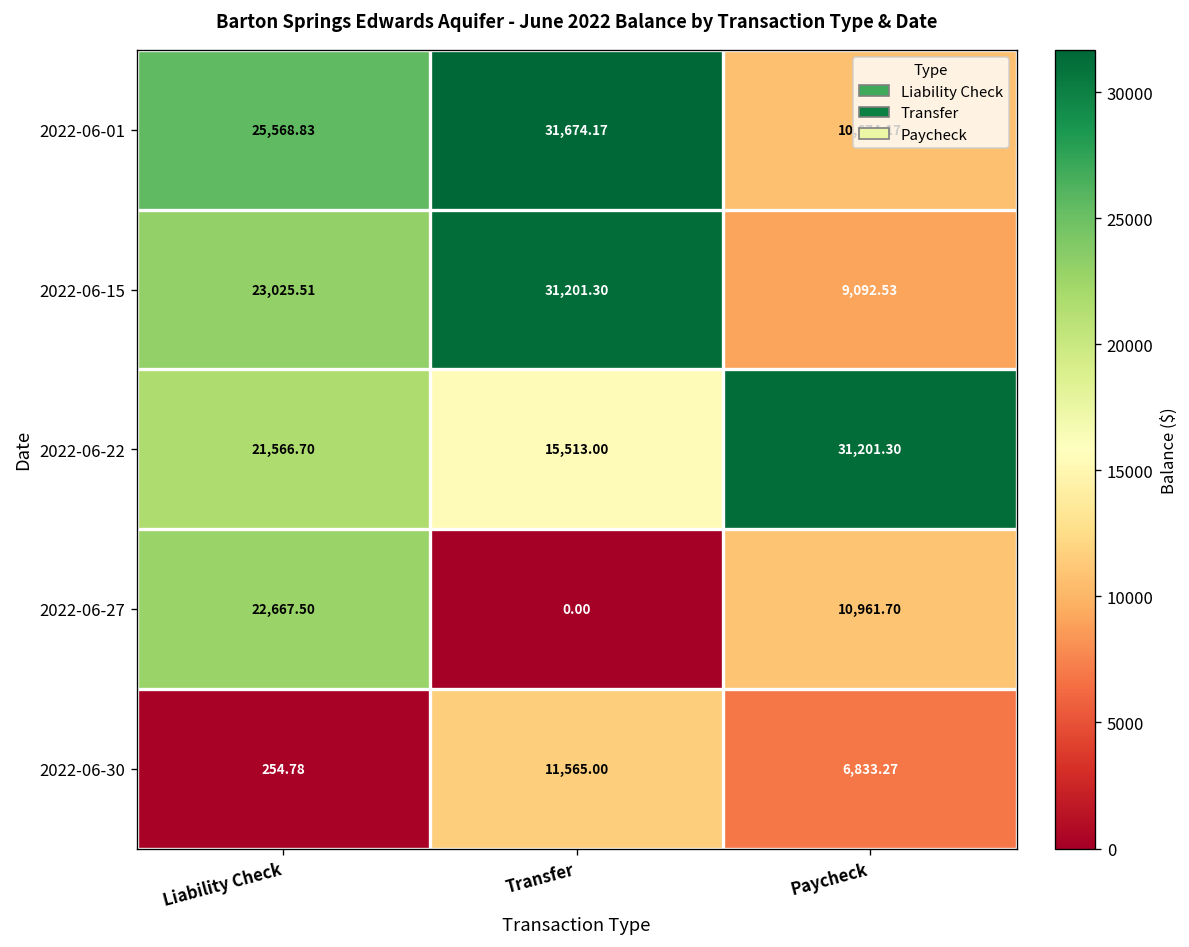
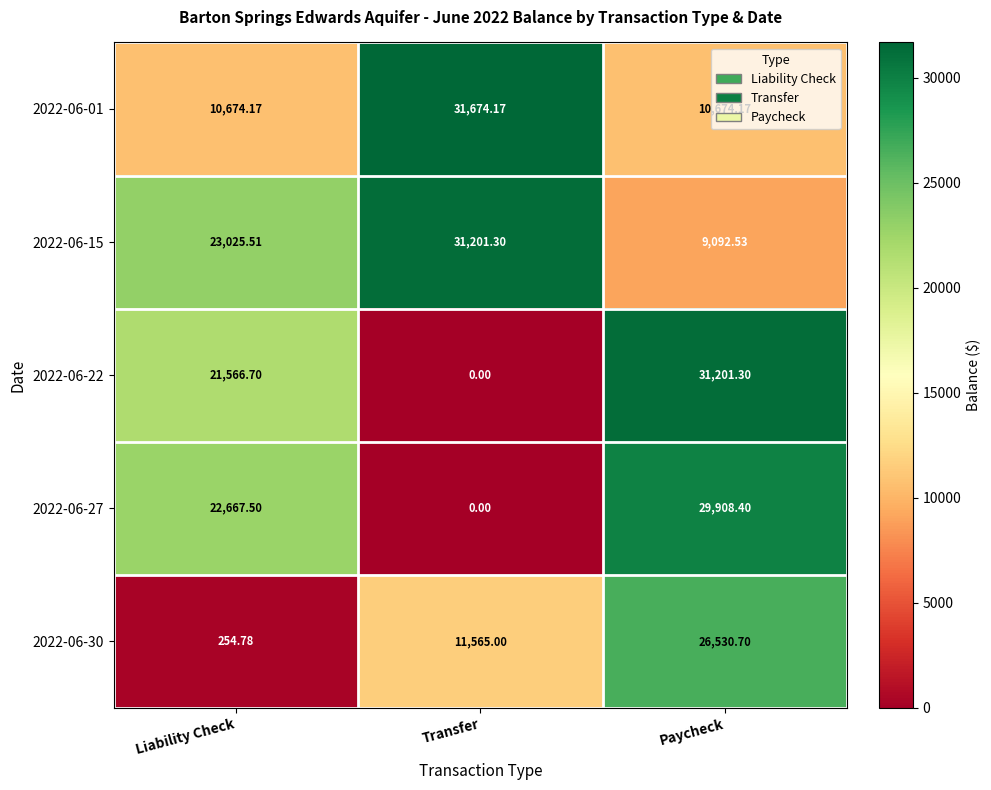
2022-06-01, Liability Check: 25,568.83 -> 10,674.17
2022-06-22, Transfer: 15,513.00 -> 0.00
2022-06-27, Paycheck: 10,961.70 -> 29,908.40
2022-06-30, Paycheck: 6,833.27 -> 26,530.70
